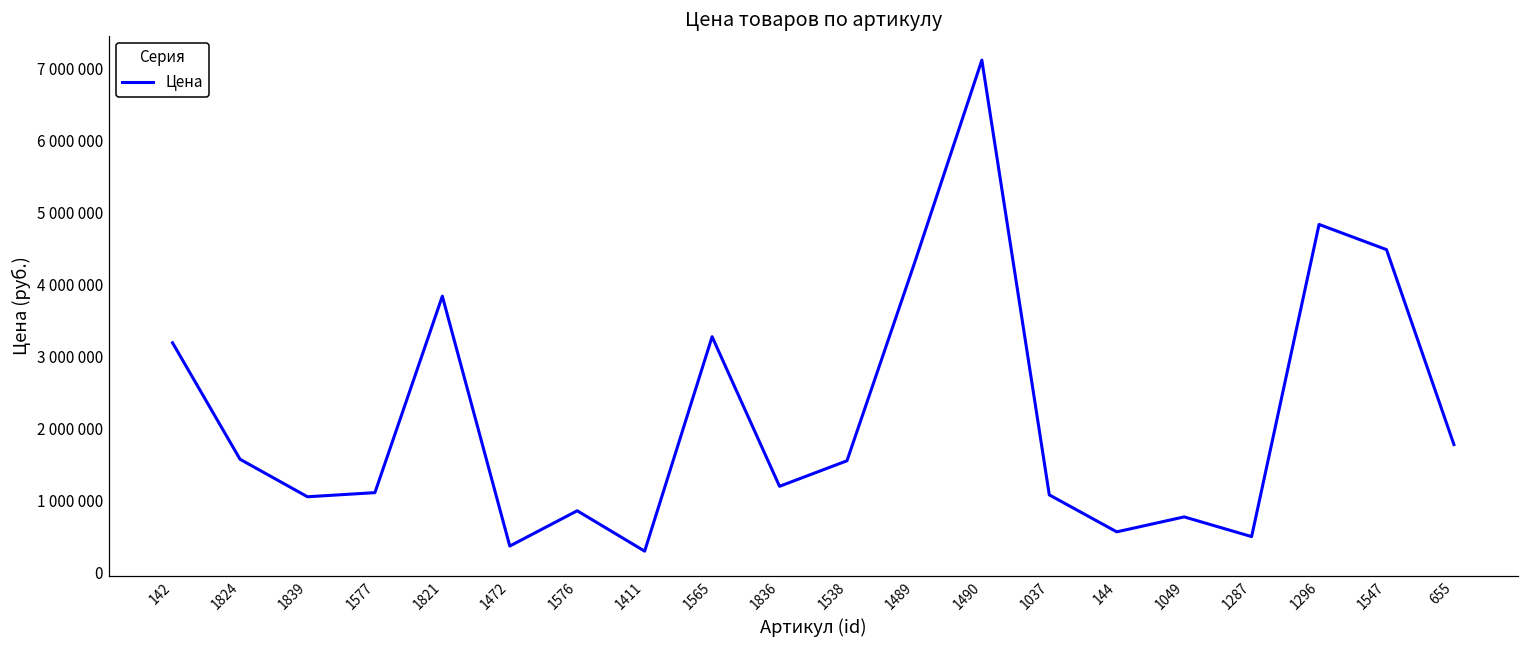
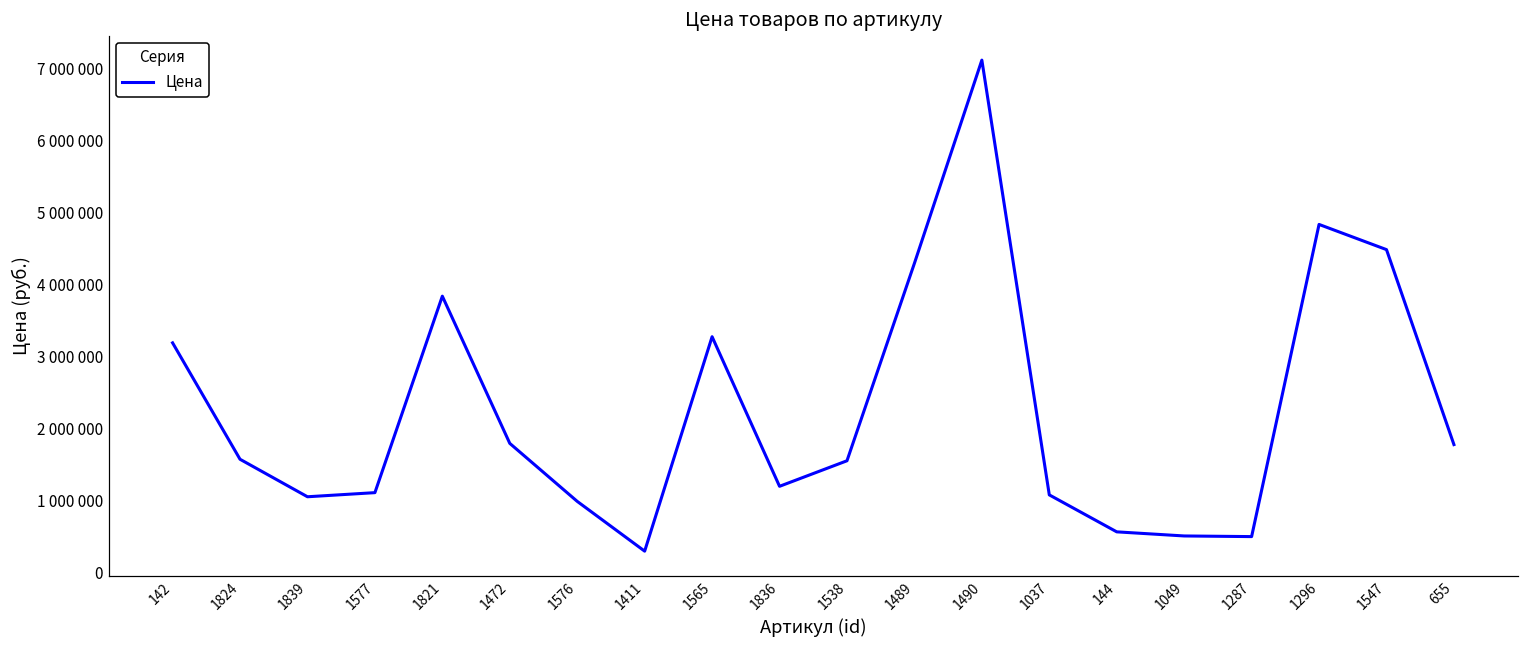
1472: 400000 -> 1800000
1576: 900000 -> 1000000
1049: 800000 -> 500000
